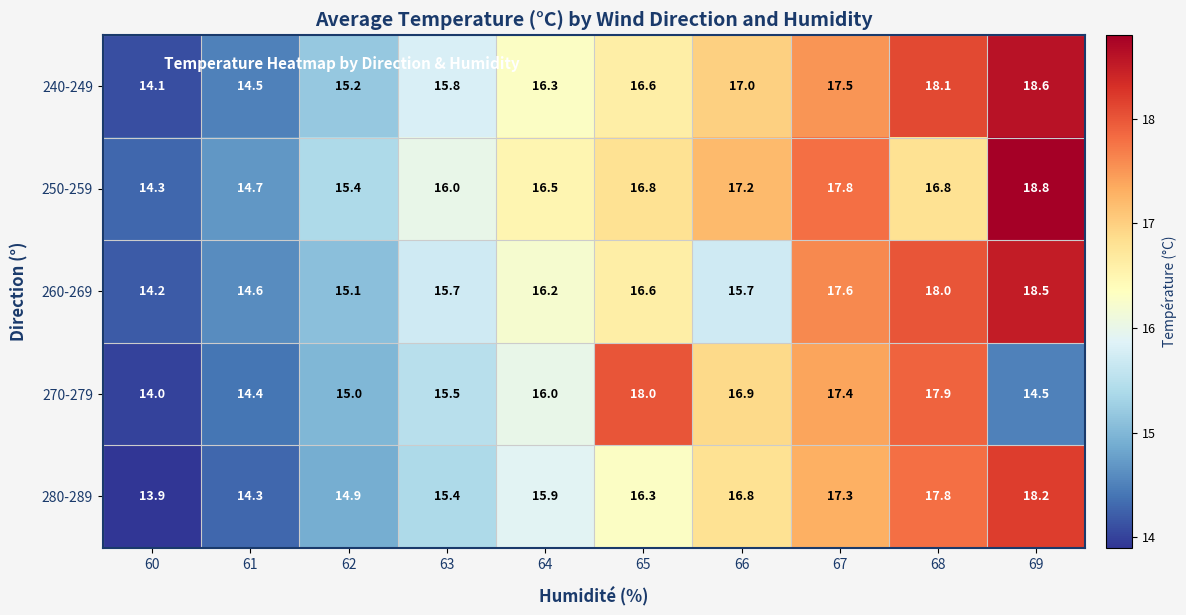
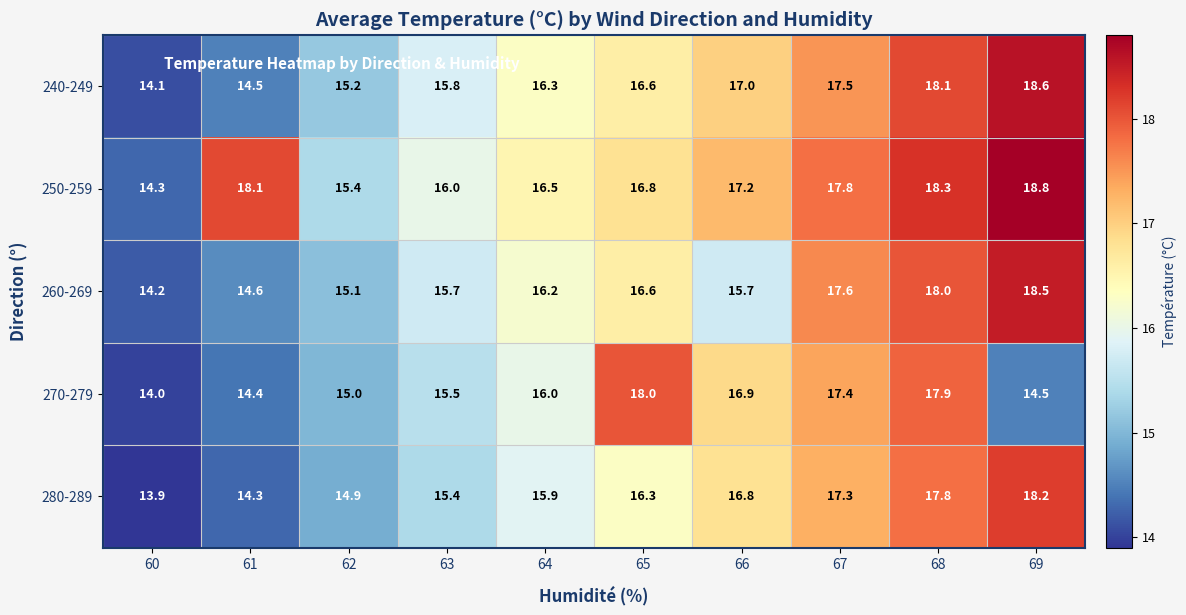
250-259, 61: 14.7 -> 18.1
250-259, 68: 16.8 -> 18.3
